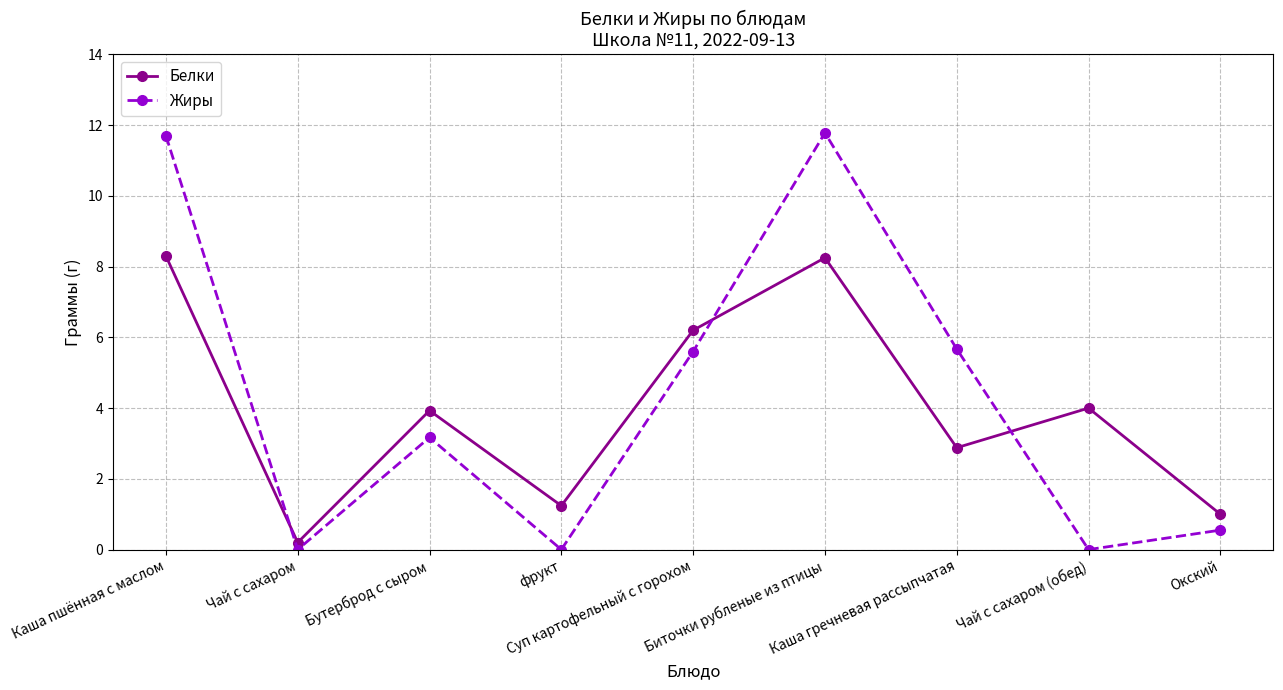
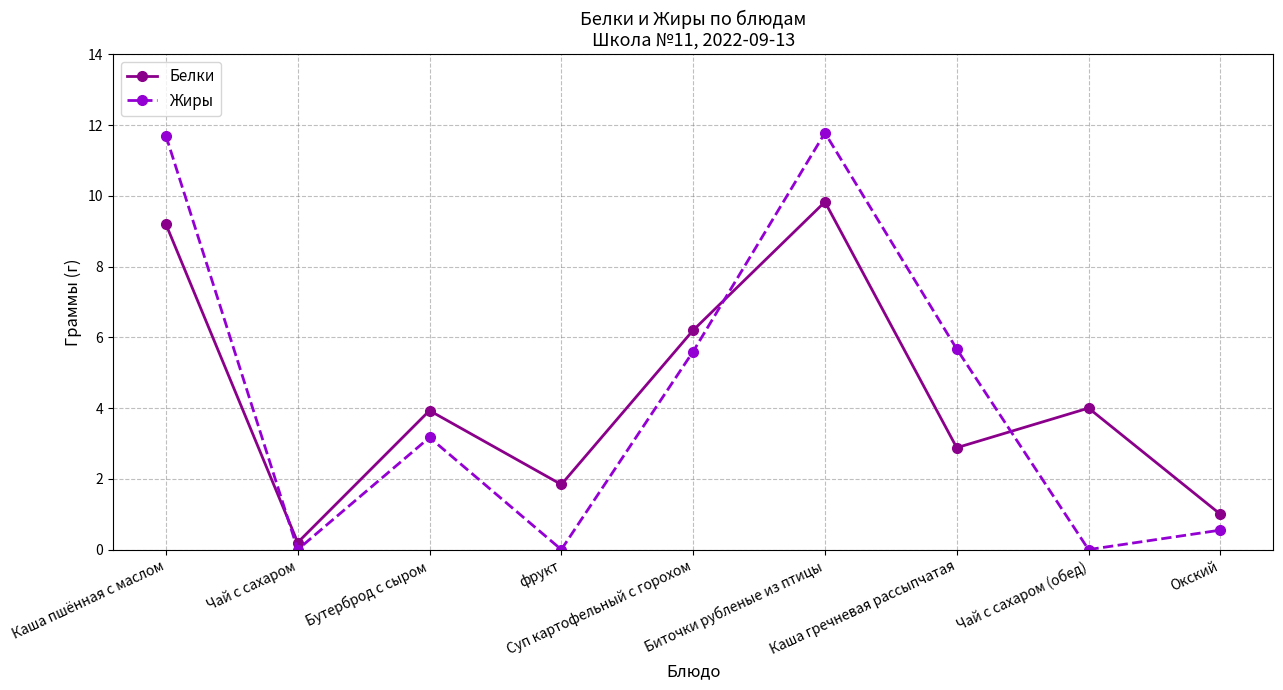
Белки, Каша пшённая с маслом: 8.3 -> 9.2
Белки, фрукт: 1.2 -> 1.8
Белки, Биточки рубленые из птицы: 8.3 -> 9.8
